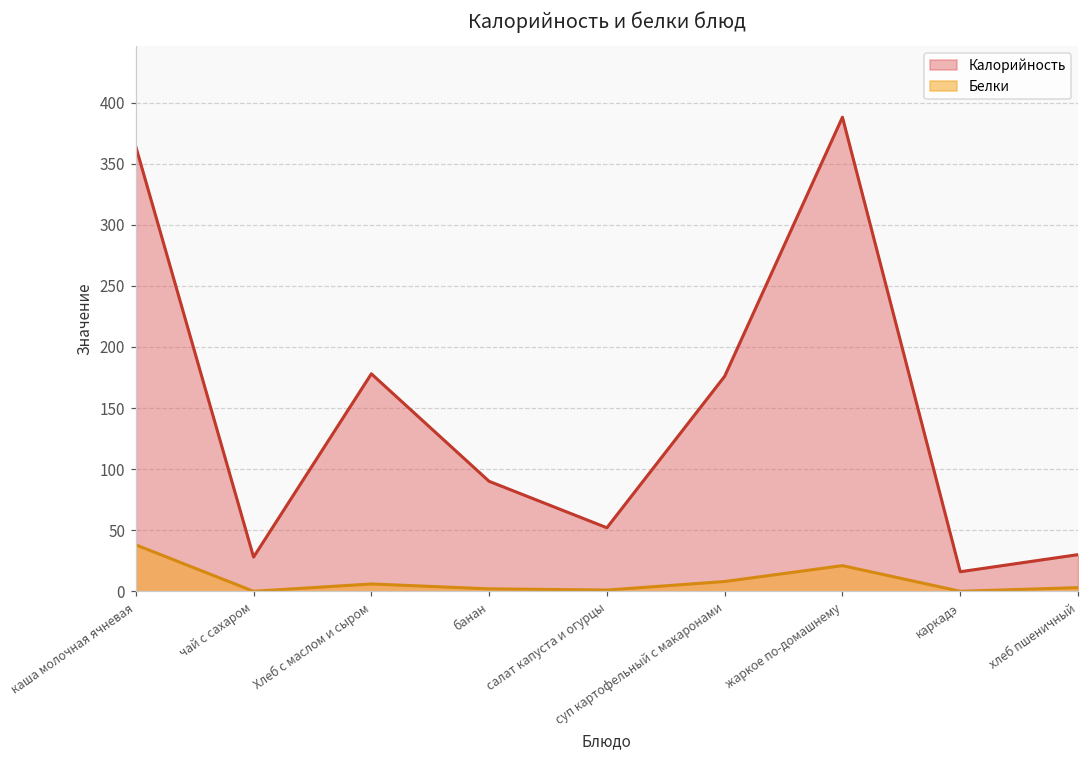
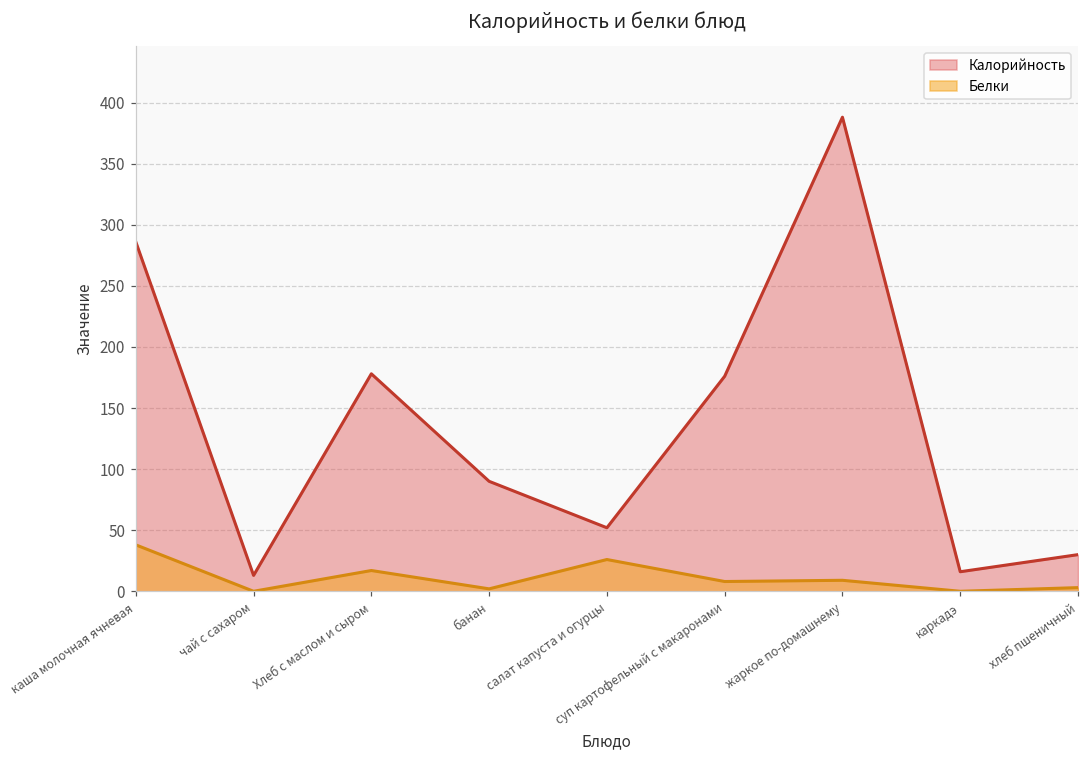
Калорийность, каша молочная ячневая: 364 -> 286
Калорийность, чай с сахаром: 28 -> 13
Белки, Хлеб с маслом и сыром: 6 -> 17
Белки, салат капуста и огурцы: 1 -> 26
Белки, жаркое по-домашнему: 21 -> 9
